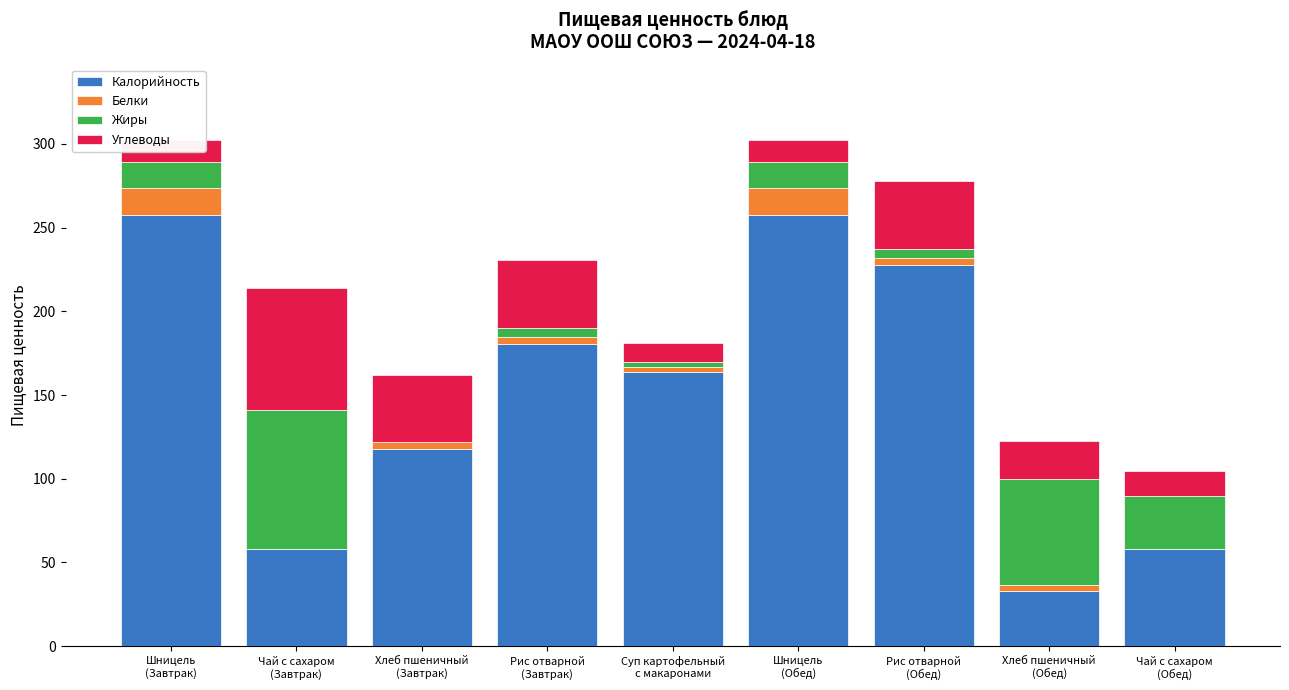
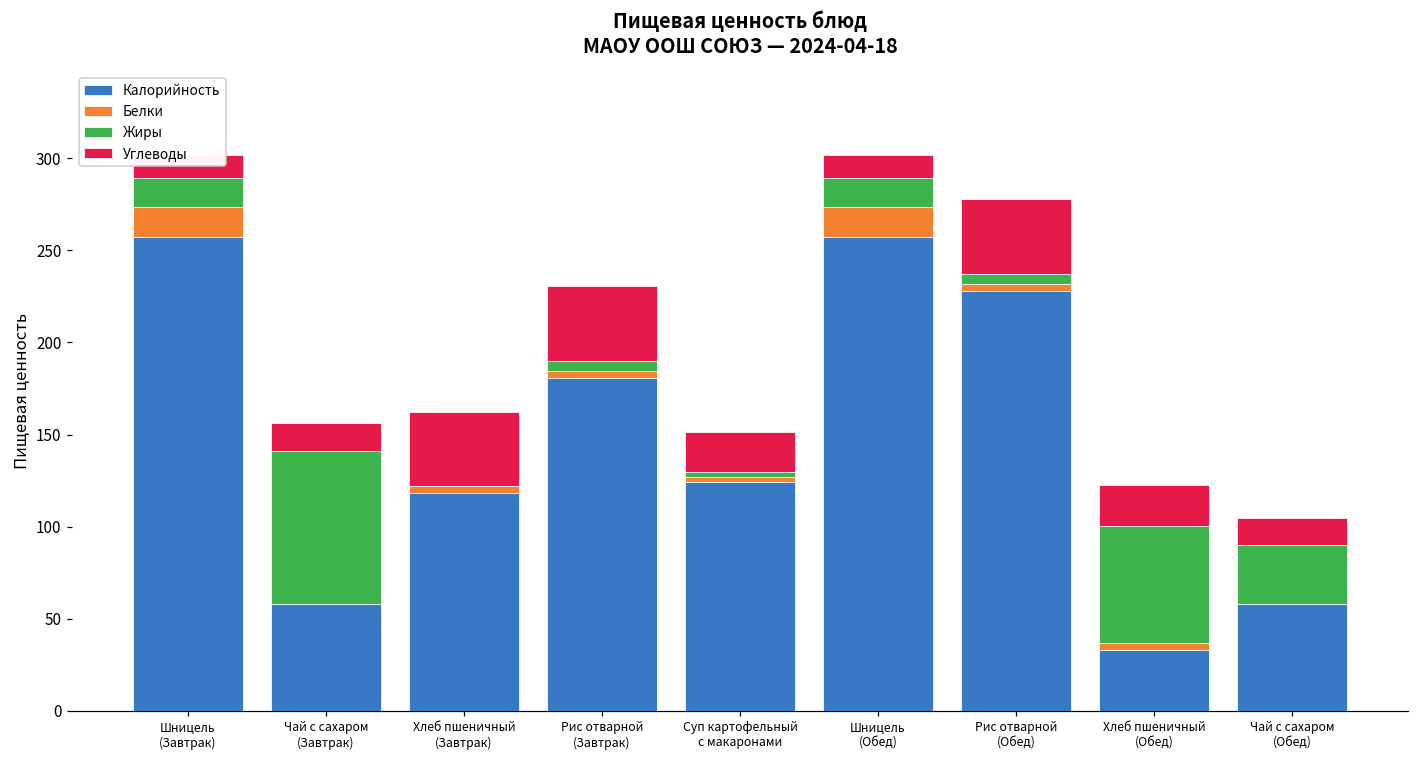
Углеводы, Чай с сахаром (Завтрак): 73 -> 15
Калорийность, Суп картофельный с макаронами: 164 -> 124
Углеводы, Суп картофельный с макаронами: 12 -> 22
